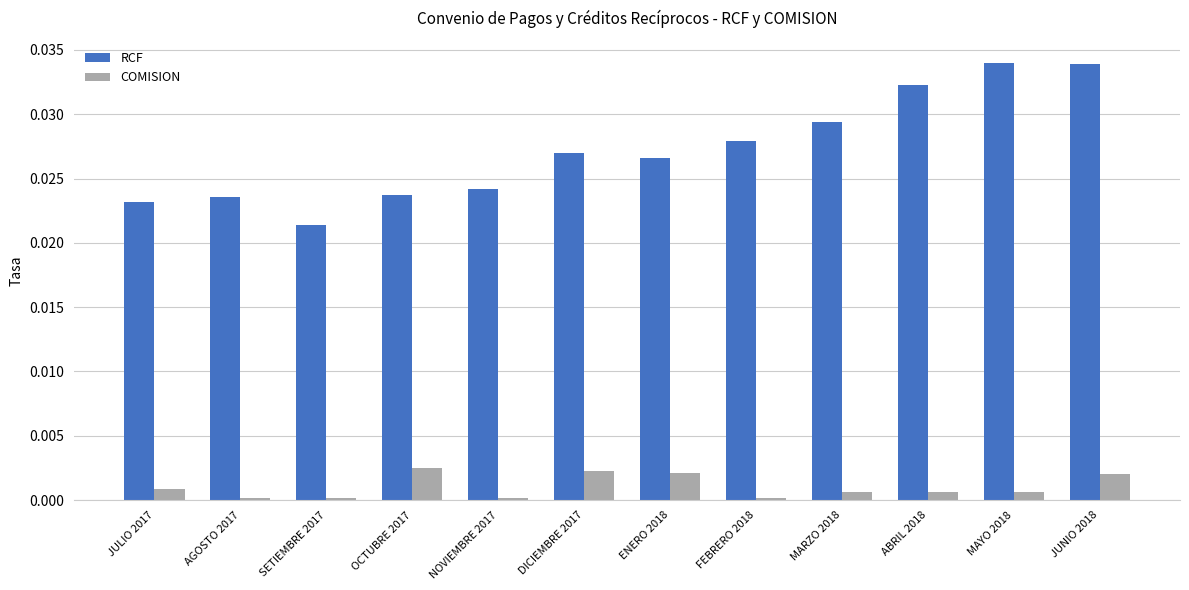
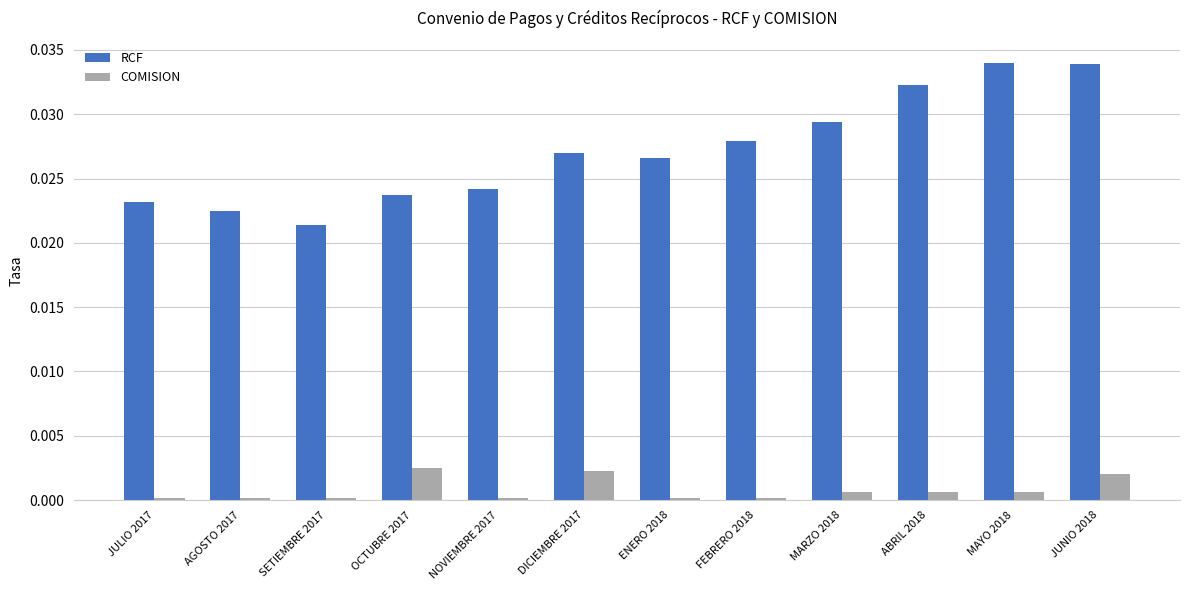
COMISION, JULIO 2017: 0.0009 -> 0.0002
RCF, AGOSTO 2017: 0.0236 -> 0.0225
COMISION, ENERO 2018: 0.0021 -> 0.0002
